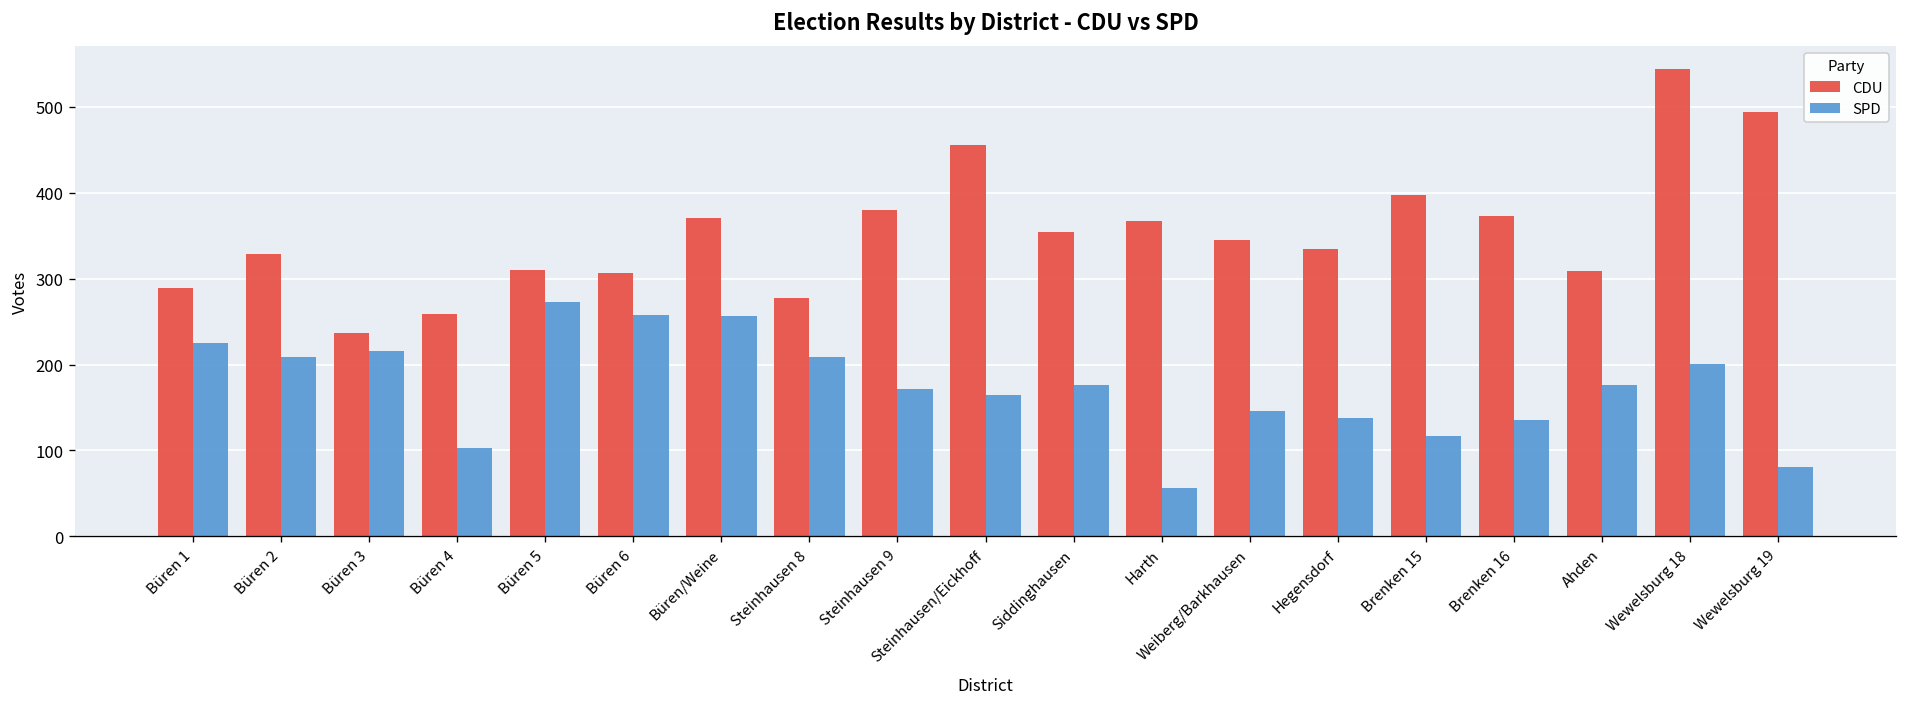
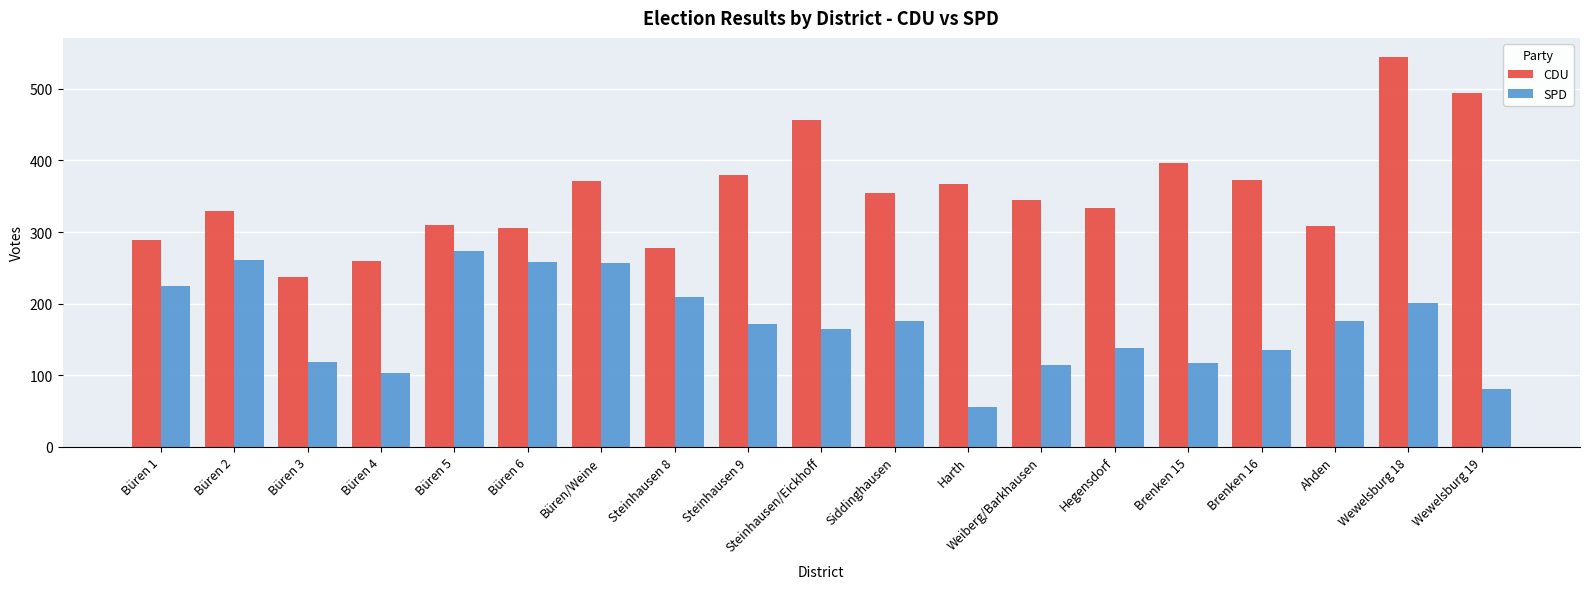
SPD, Büren 2: 210 -> 260
SPD, Büren 3: 220 -> 120
SPD, Weiberg/Barkhausen: 150 -> 110
